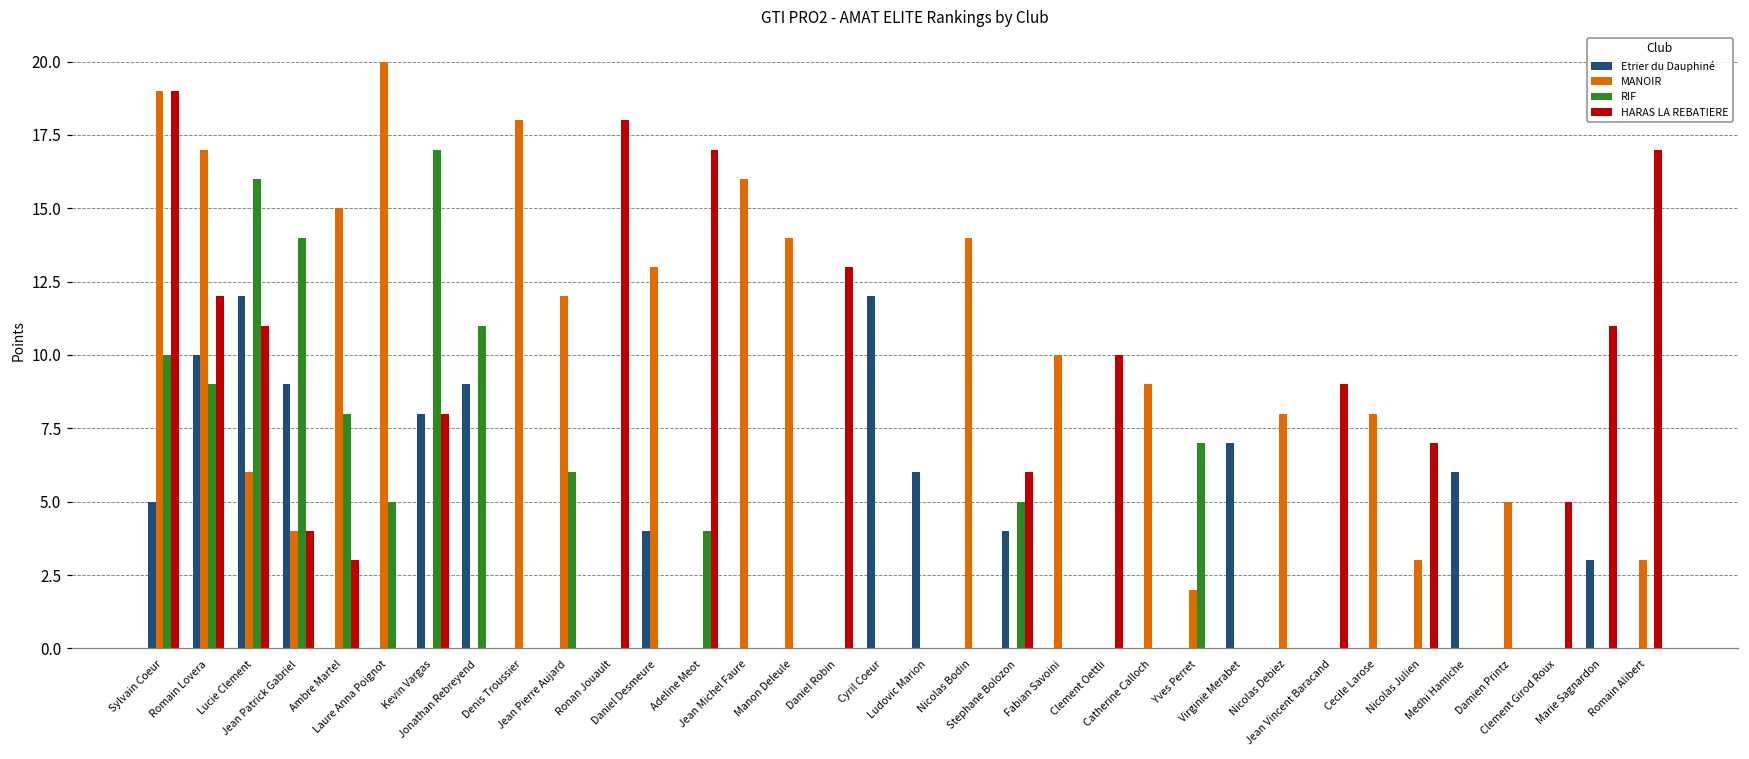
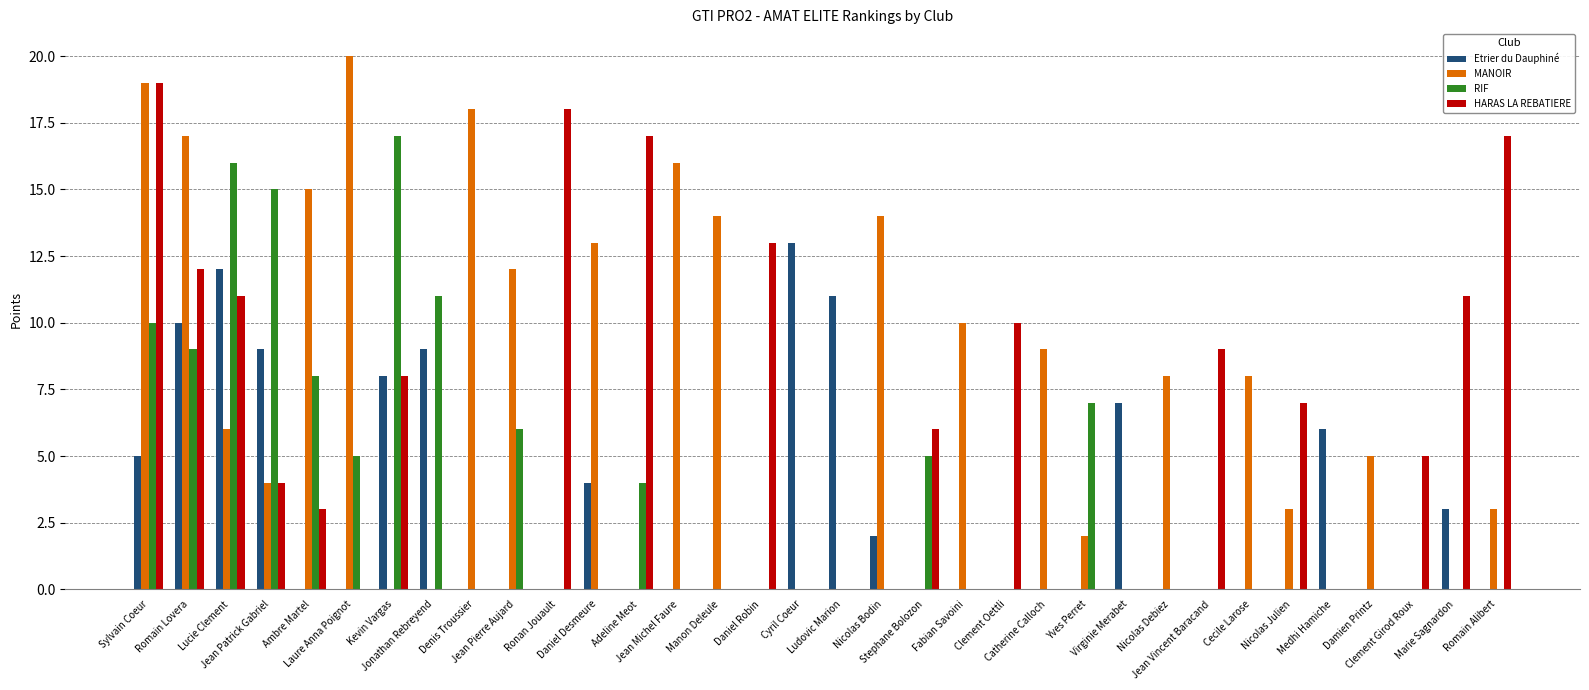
RIF, Jean Patrick Gabriel: 14 -> 15
Etrier du Dauphiné, Cyril Coeur: 12 -> 13
Etrier du Dauphiné, Ludovic Marion: 6 -> 11
Etrier du Dauphiné, Nicolas Bodin: 0 -> 2
Etrier du Dauphiné, Stephane Bolozon: 4 -> 0
